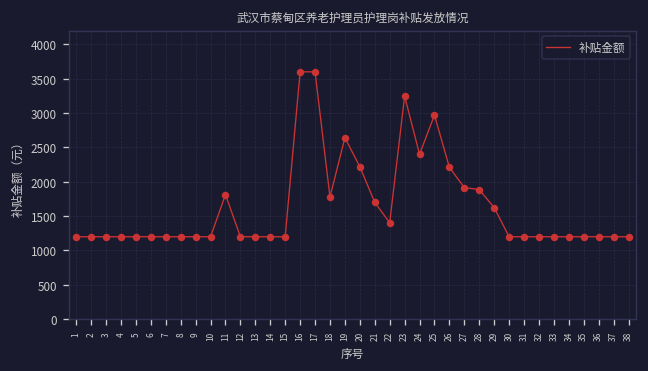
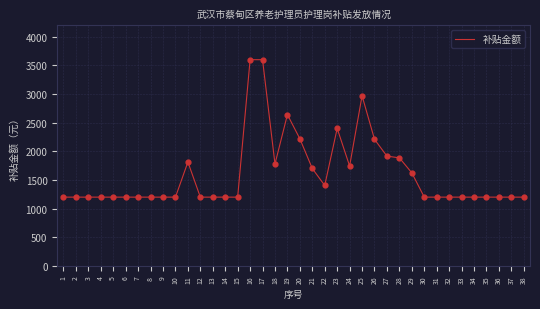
23: 3200 -> 2400
24: 2400 -> 1700
